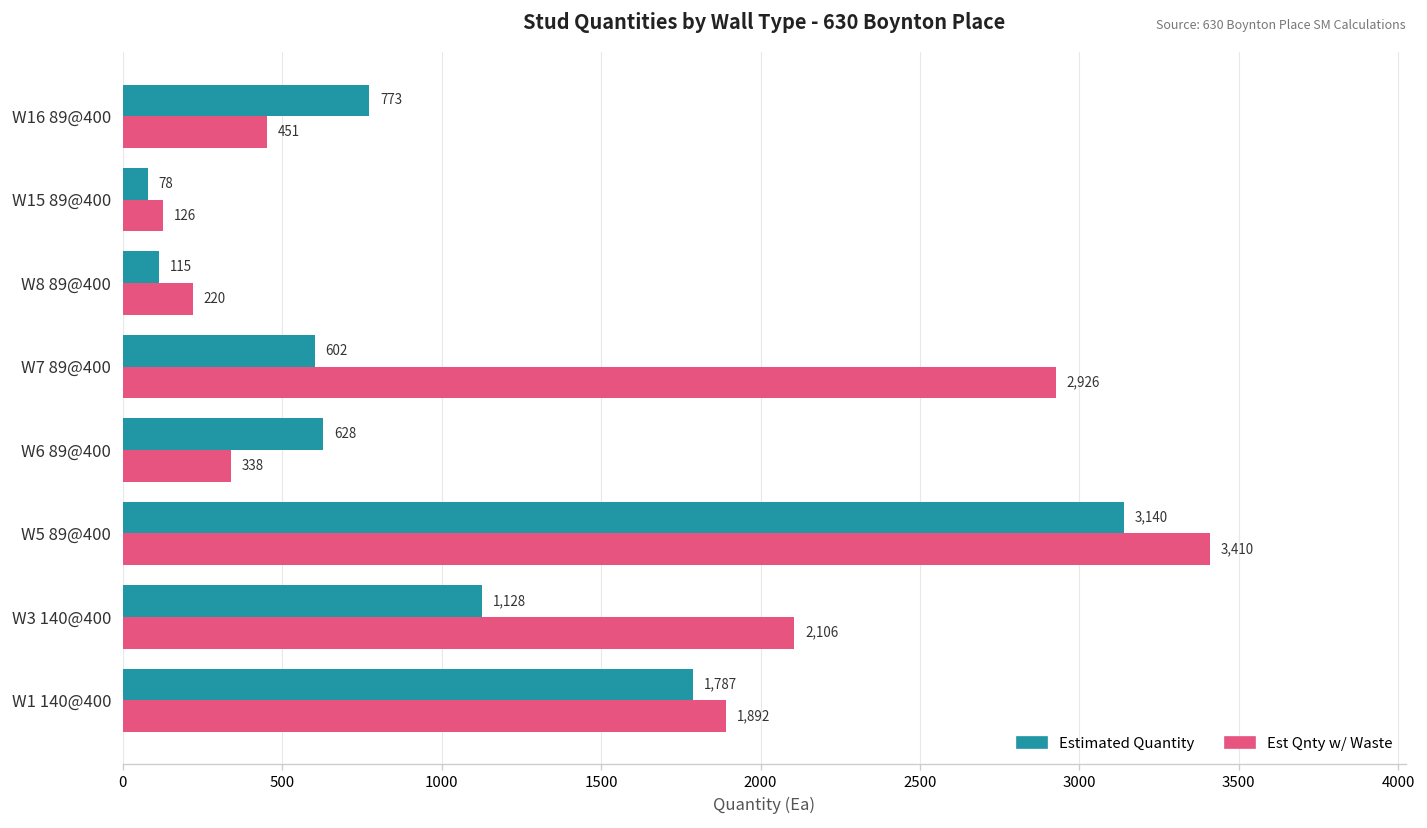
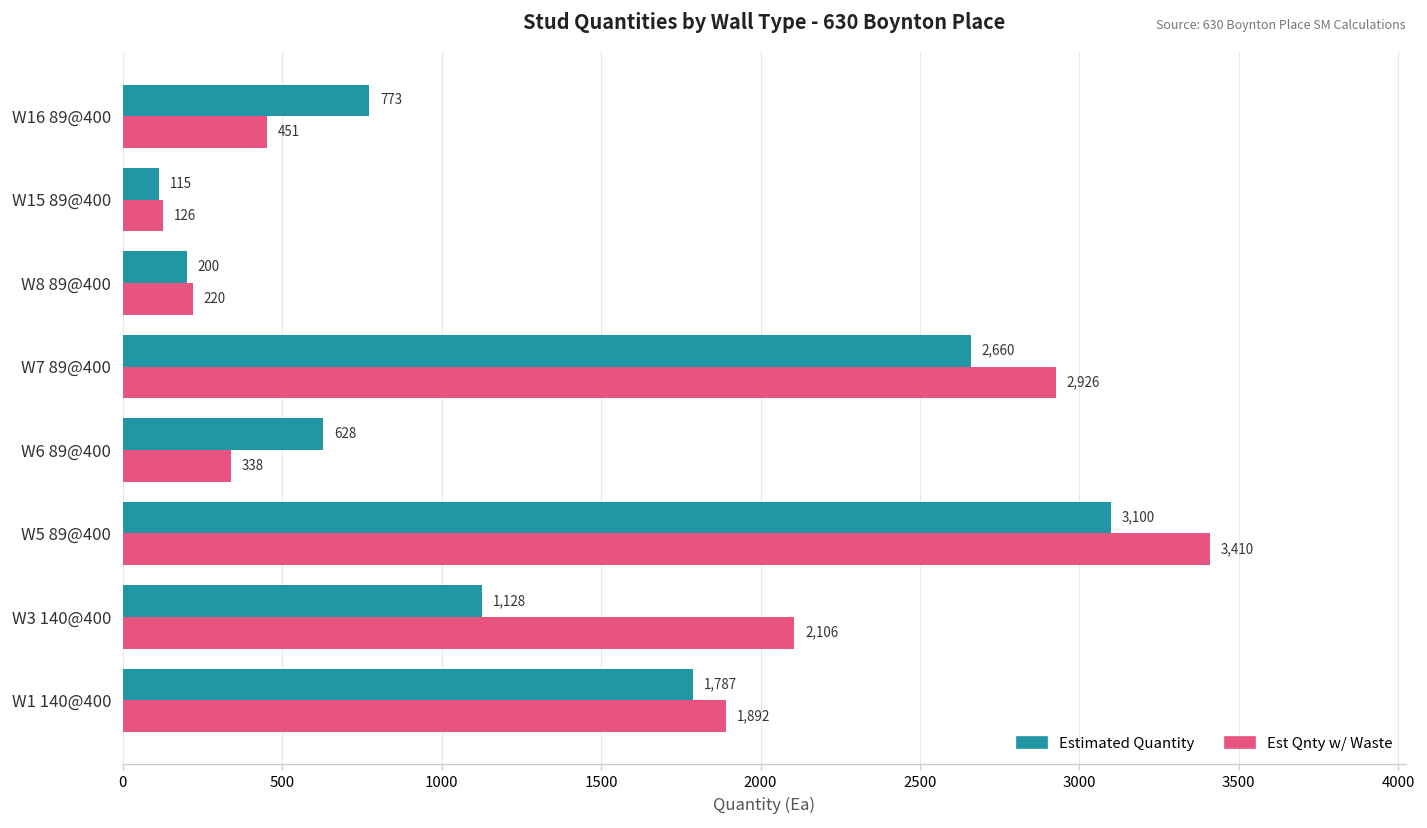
Estimated Quantity, W15 89@400: 78 -> 115
Estimated Quantity, W8 89@400: 115 -> 200
Estimated Quantity, W7 89@400: 602 -> 2,660
Estimated Quantity, W5 89@400: 3,140 -> 3,100
